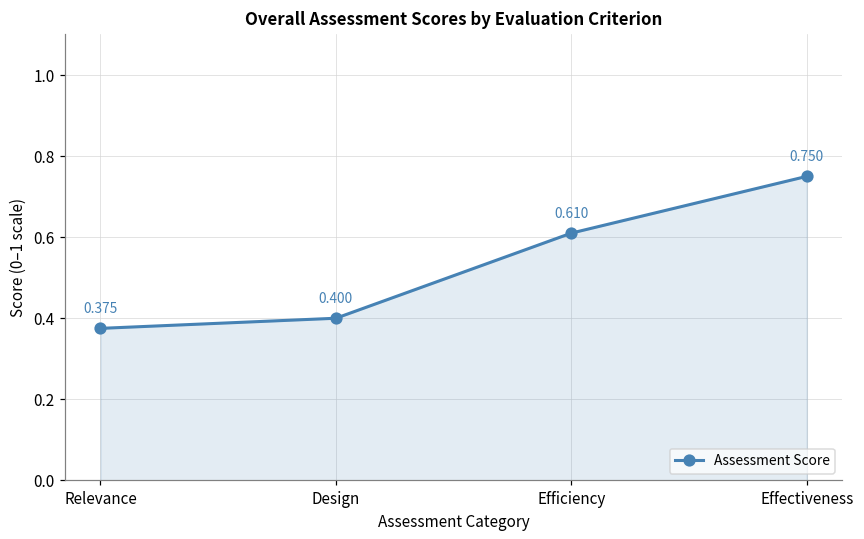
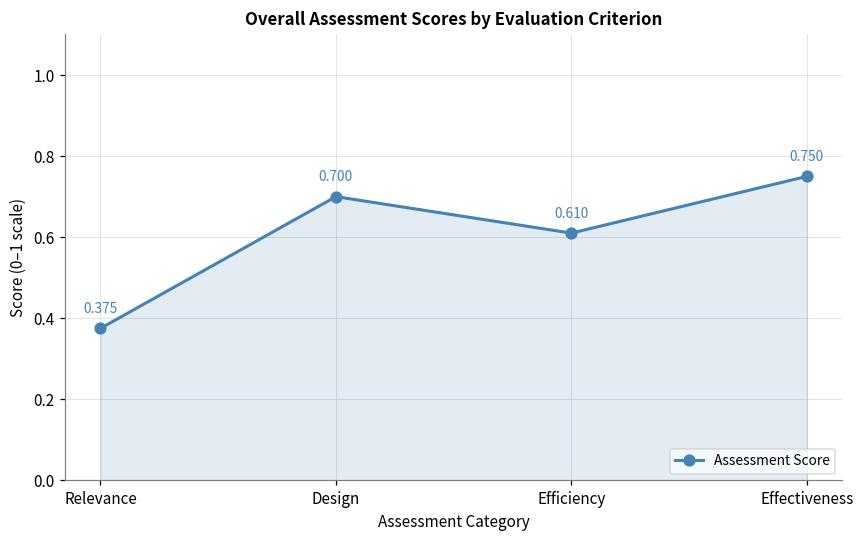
Design: 0.400 -> 0.700
